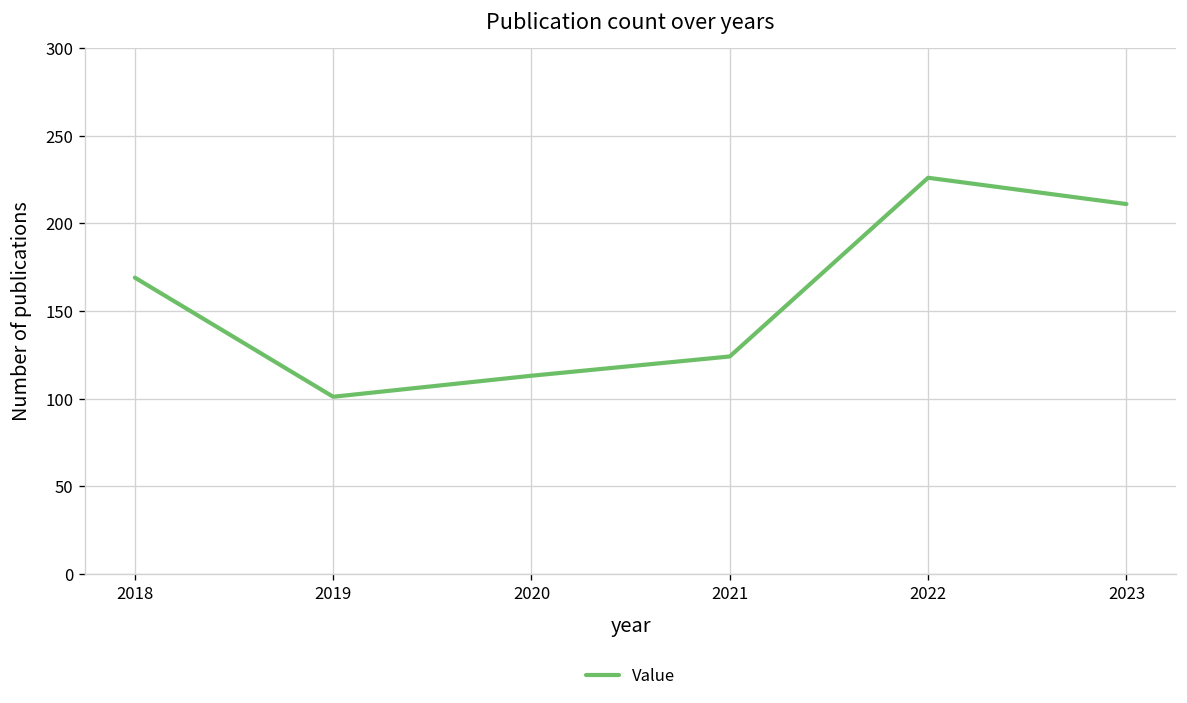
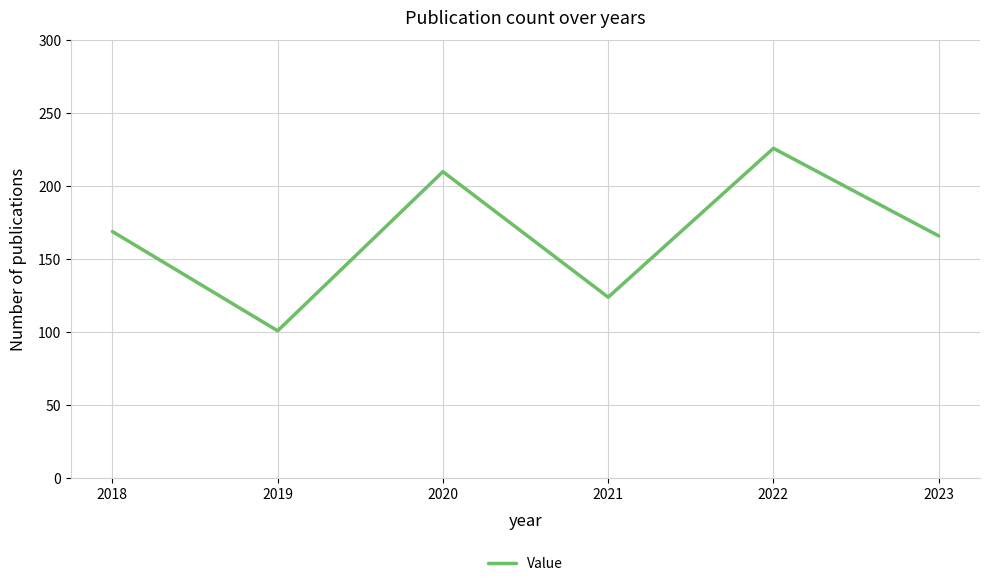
2020: 113 -> 210
2023: 211 -> 166
